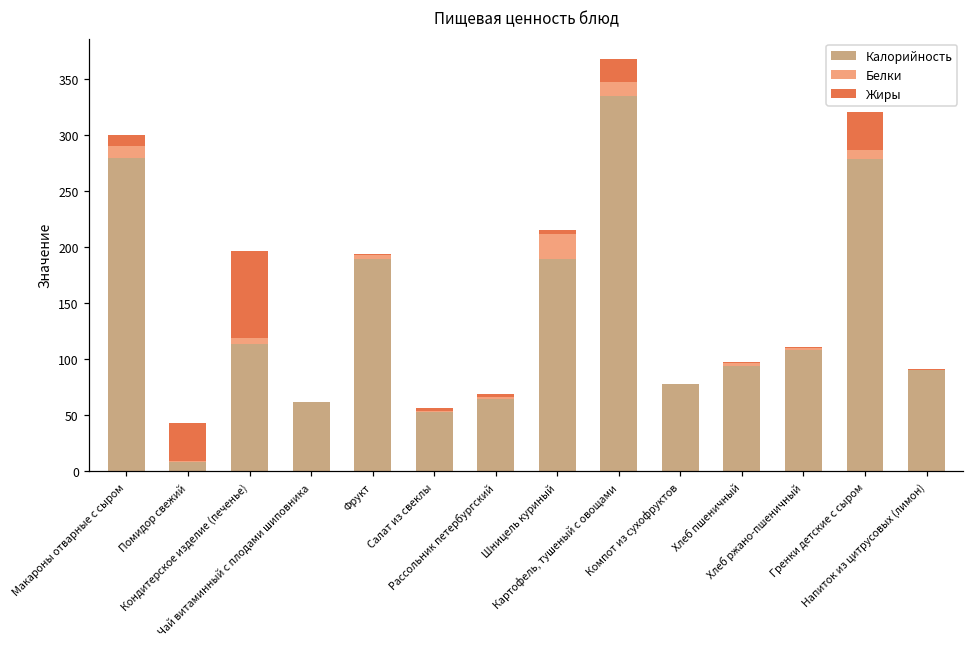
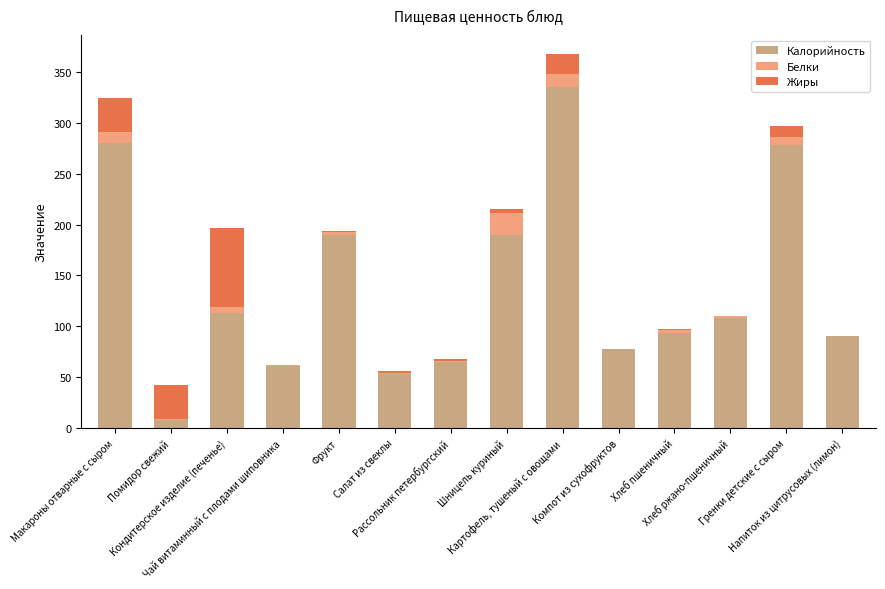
Жиры, Макароны отварные с сыром: 9 -> 34
Жиры, Гренки детские с сыром: 34 -> 11
